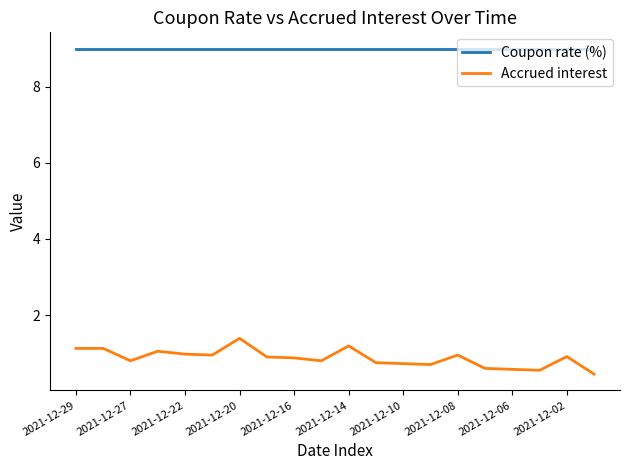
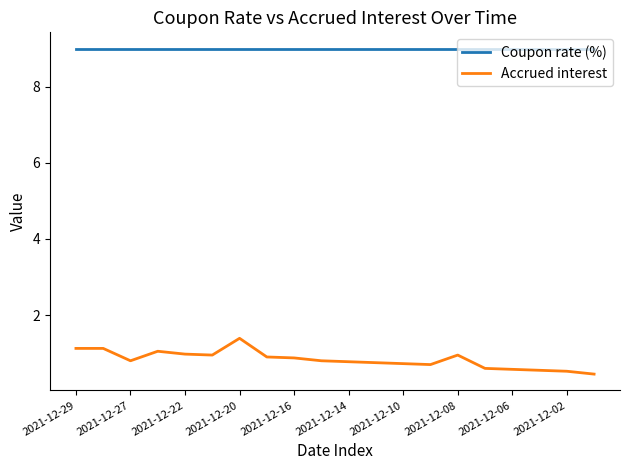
Accrued interest, 2021-12-14: 1.2 -> 0.8
Accrued interest, 2021-12-02: 0.9 -> 0.5
